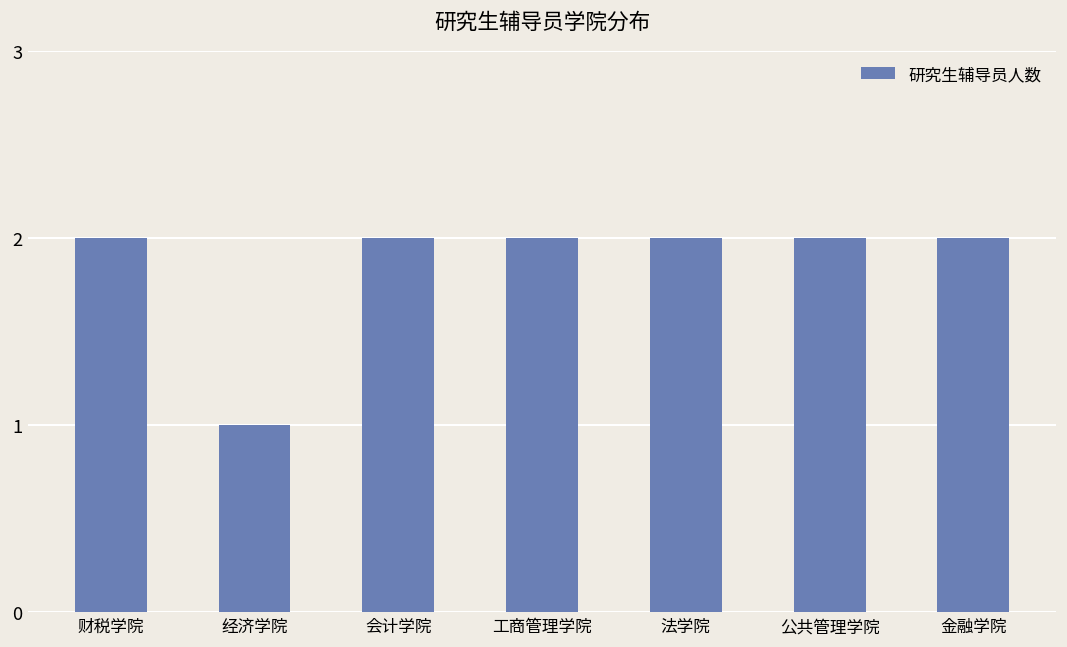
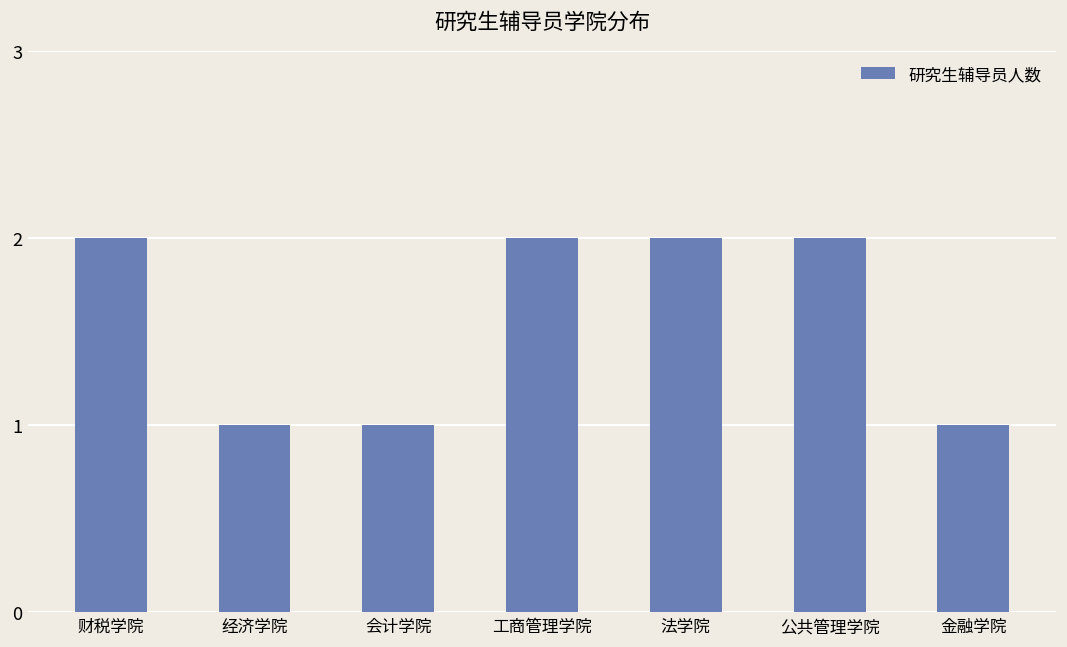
会计学院: 2 -> 1
金融学院: 2 -> 1
